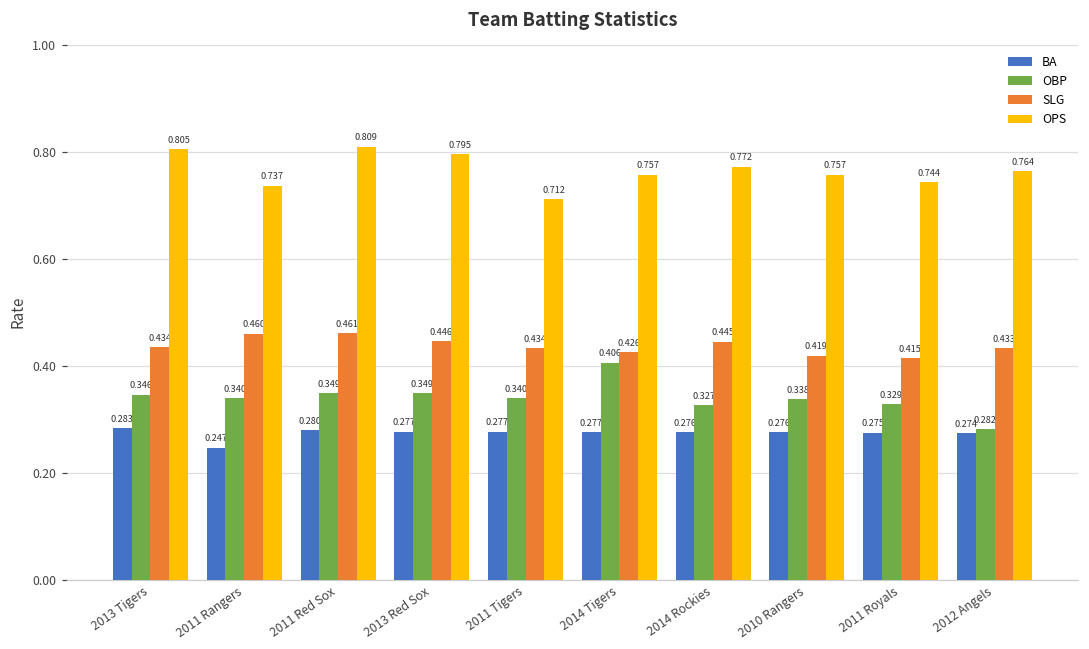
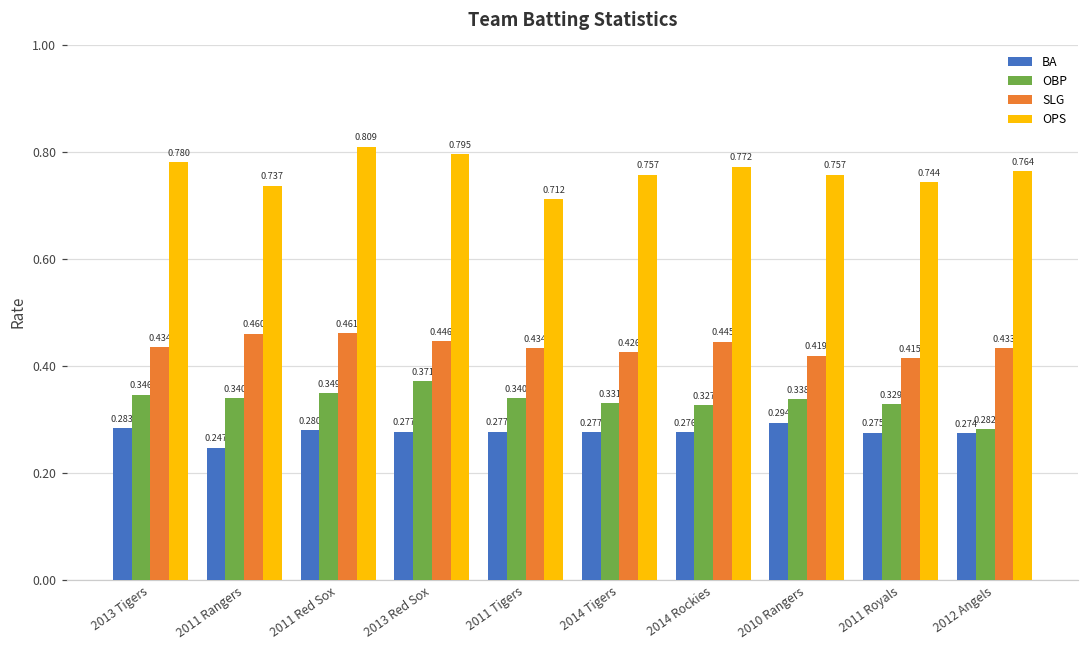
OPS, 2013 Tigers: 0.805 -> 0.780
OBP, 2013 Red Sox: 0.349 -> 0.371
OBP, 2014 Tigers: 0.406 -> 0.331
BA, 2010 Rangers: 0.276 -> 0.294
